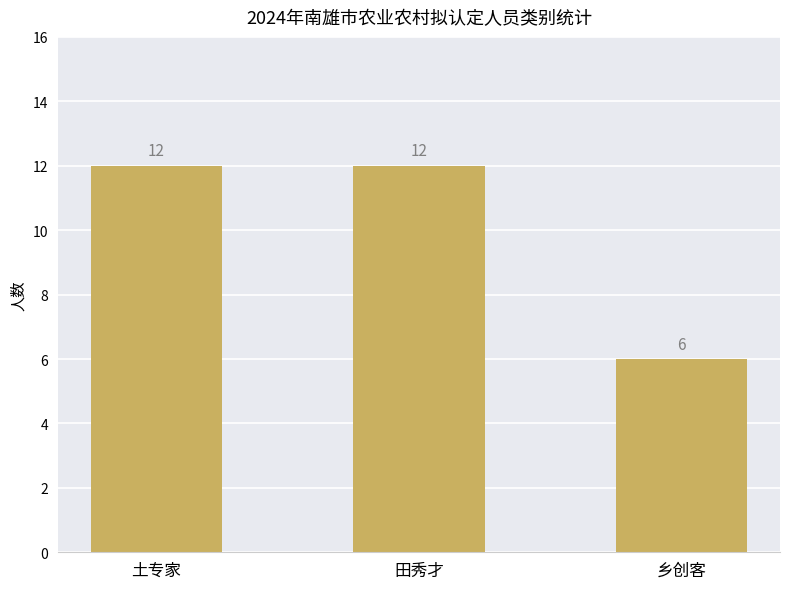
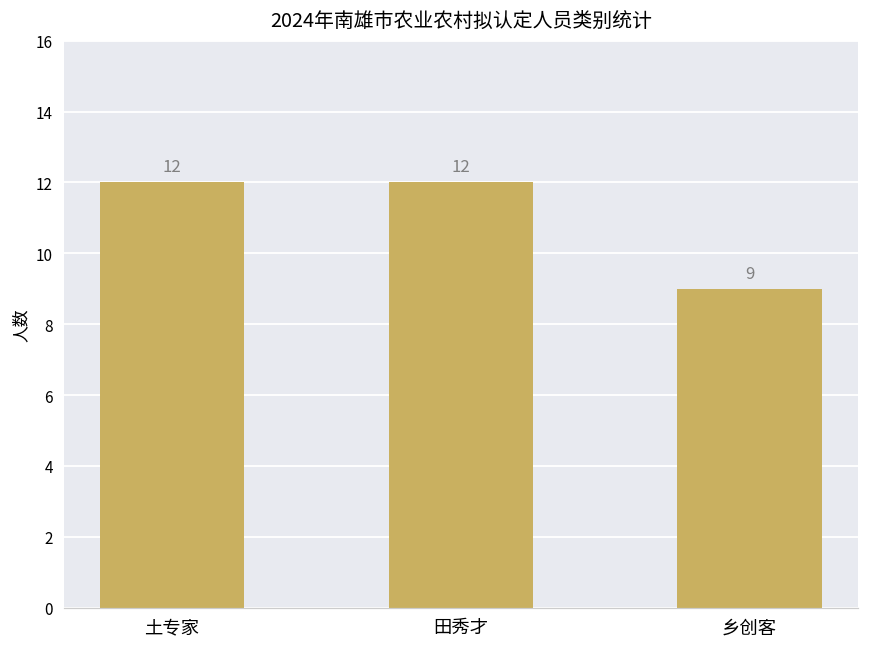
乡创客: 6 -> 9
